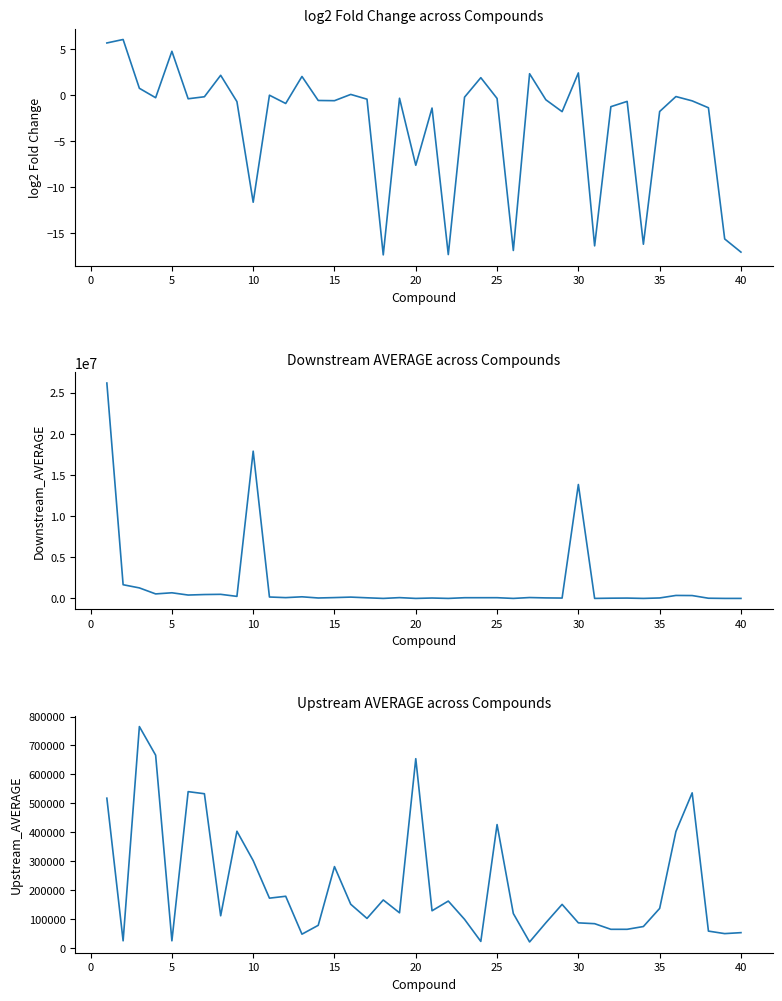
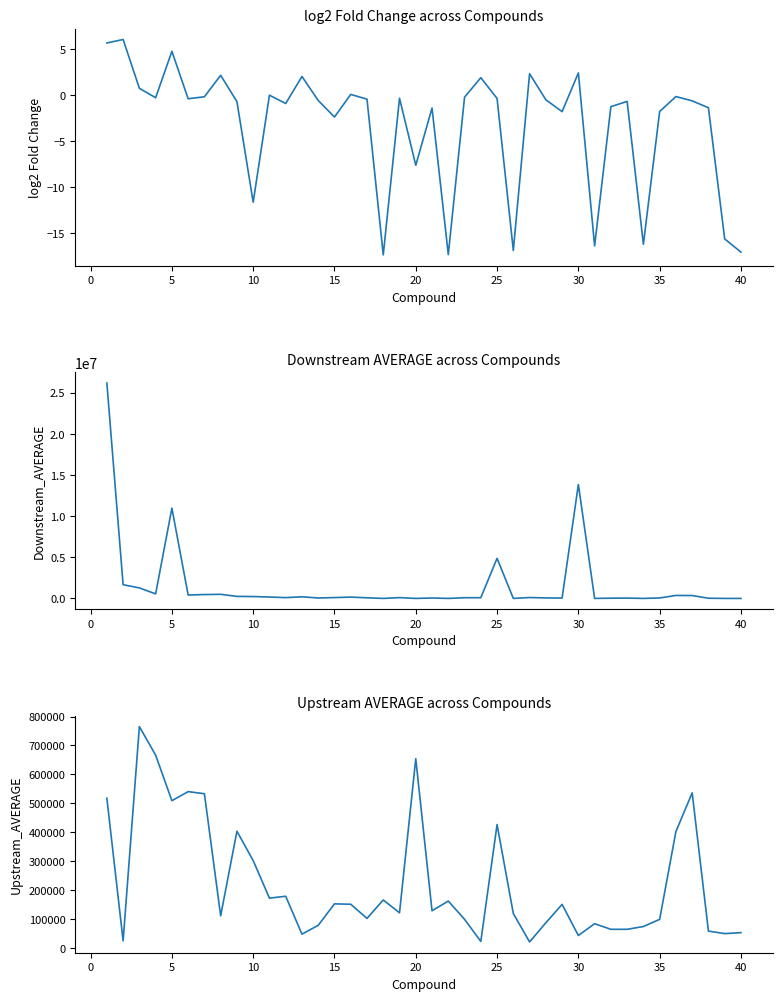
log2 Fold Change across Compounds, 15: -1 -> -2
Downstream AVERAGE across Compounds, 5: 1000000 -> 11000000
Downstream AVERAGE across Compounds, 10: 18000000 -> 0
Downstream AVERAGE across Compounds, 25: 0 -> 5000000
Upstream AVERAGE across Compounds, 5: 30000 -> 510000
Upstream AVERAGE across Compounds, 15: 280000 -> 150000
Upstream AVERAGE across Compounds, 30: 90000 -> 40000
Upstream AVERAGE across Compounds, 35: 140000 -> 100000
